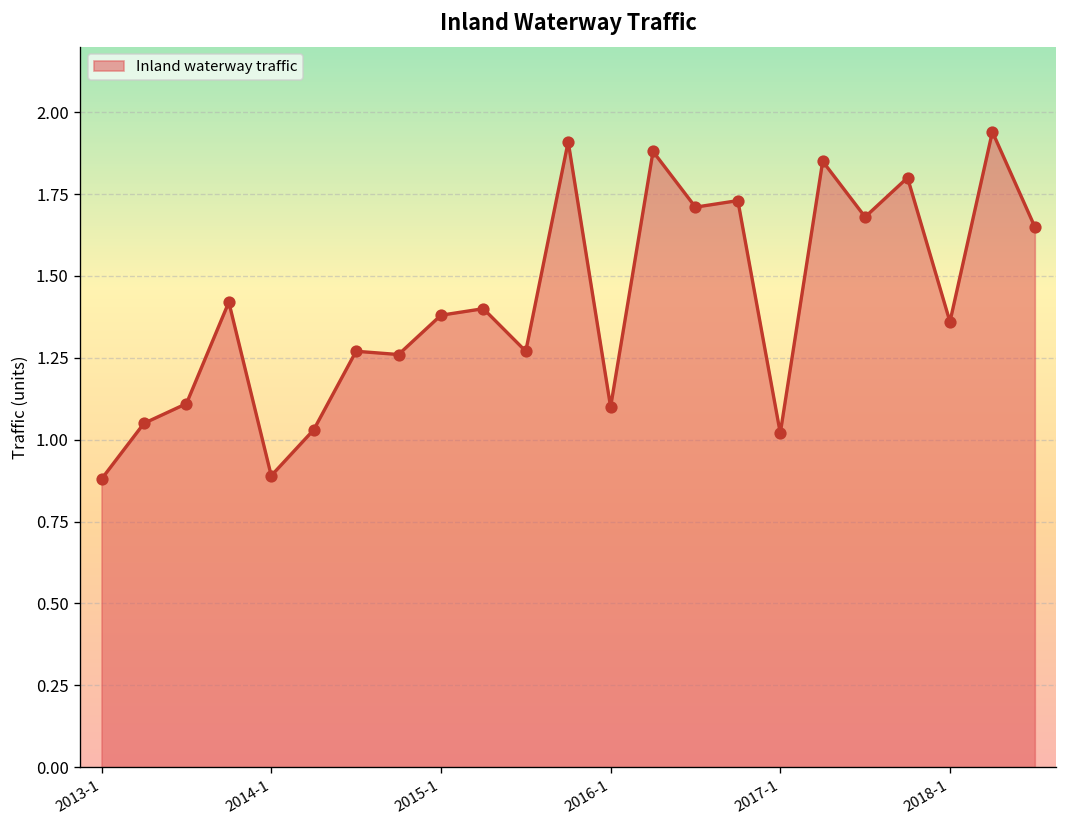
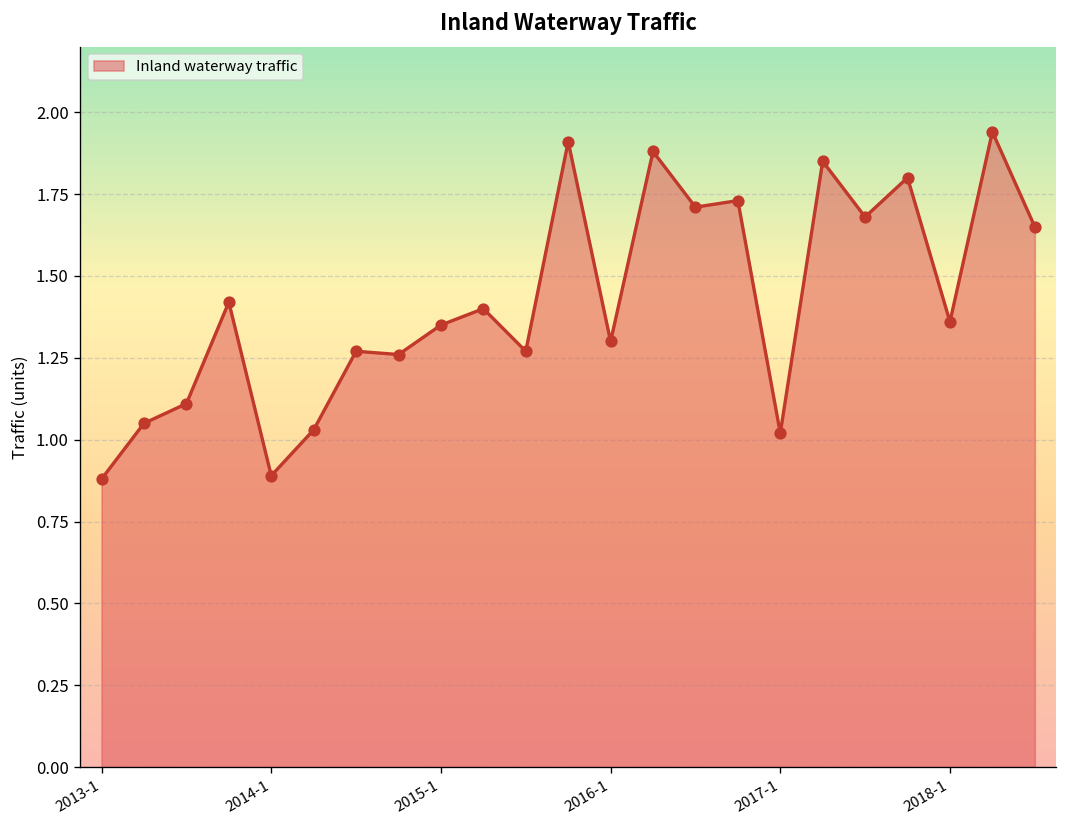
2015-1: 1.38 -> 1.35
2016-1: 1.1 -> 1.3
